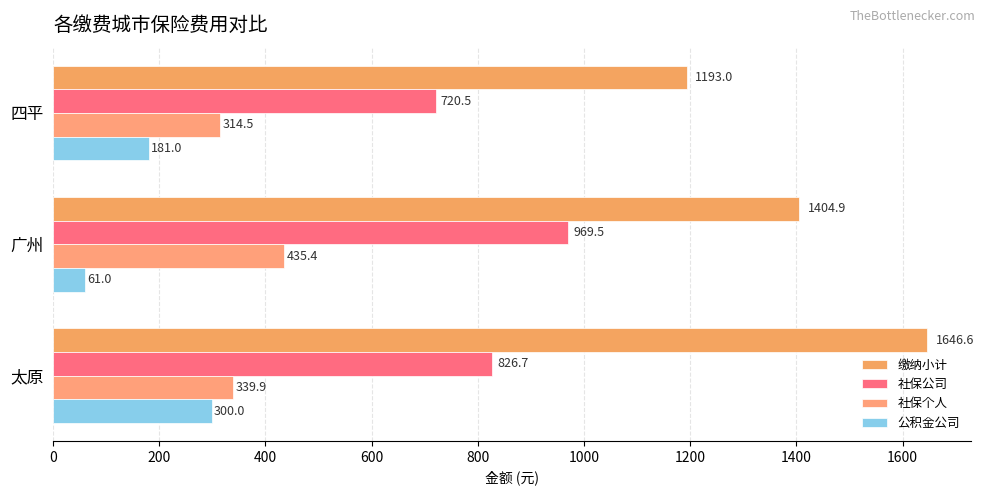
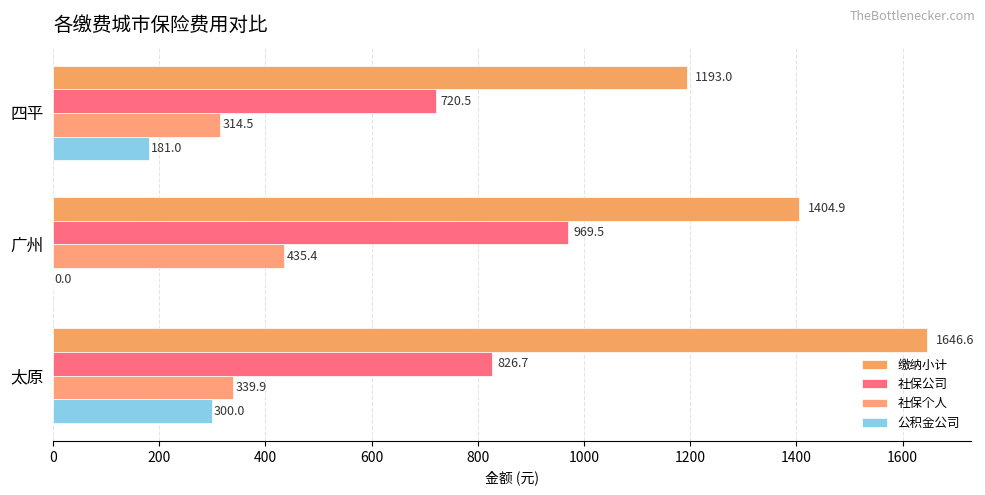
公积金公司, 广州: 61.0 -> 0.0
